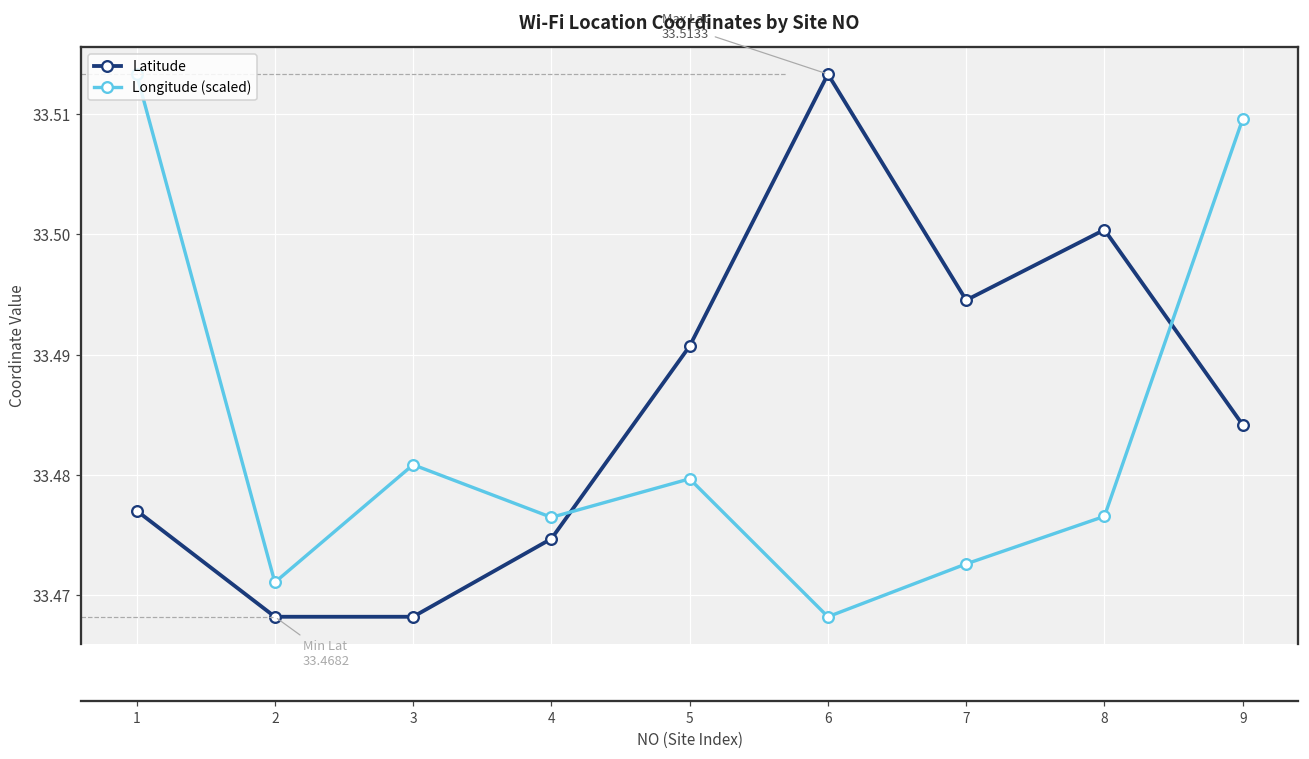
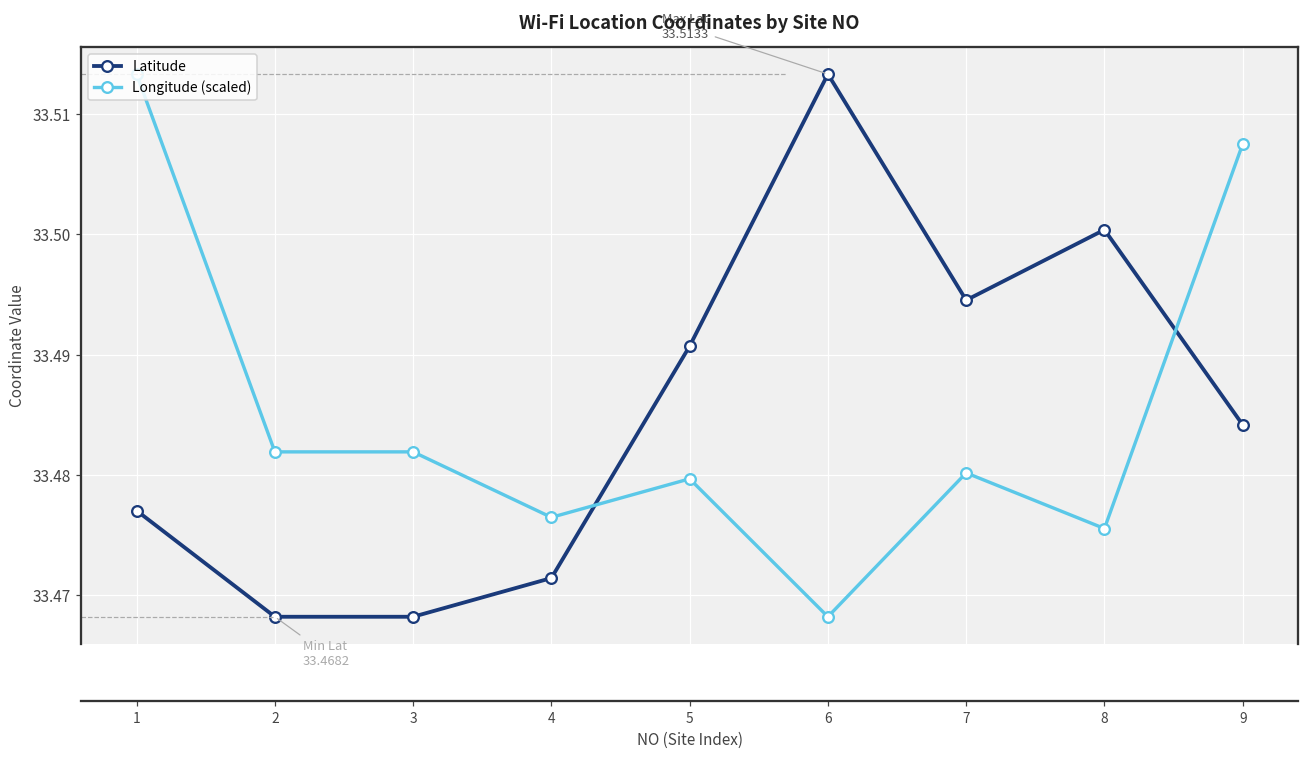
Longitude (scaled), 2: 33.4711 -> 33.4819
Longitude (scaled), 3: 33.4808 -> 33.4819
Latitude, 4: 33.4747 -> 33.4714
Longitude (scaled), 7: 33.4726 -> 33.4802
Longitude (scaled), 8: 33.4765 -> 33.4755
Longitude (scaled), 9: 33.5096 -> 33.5075
